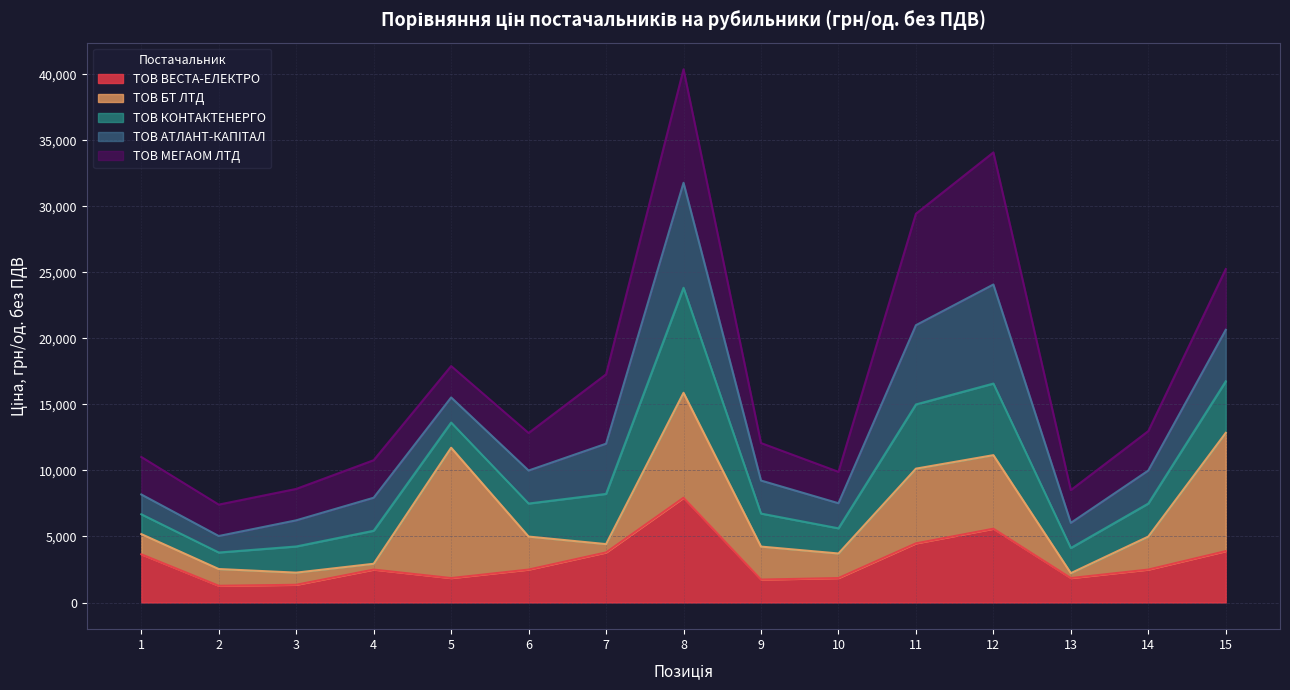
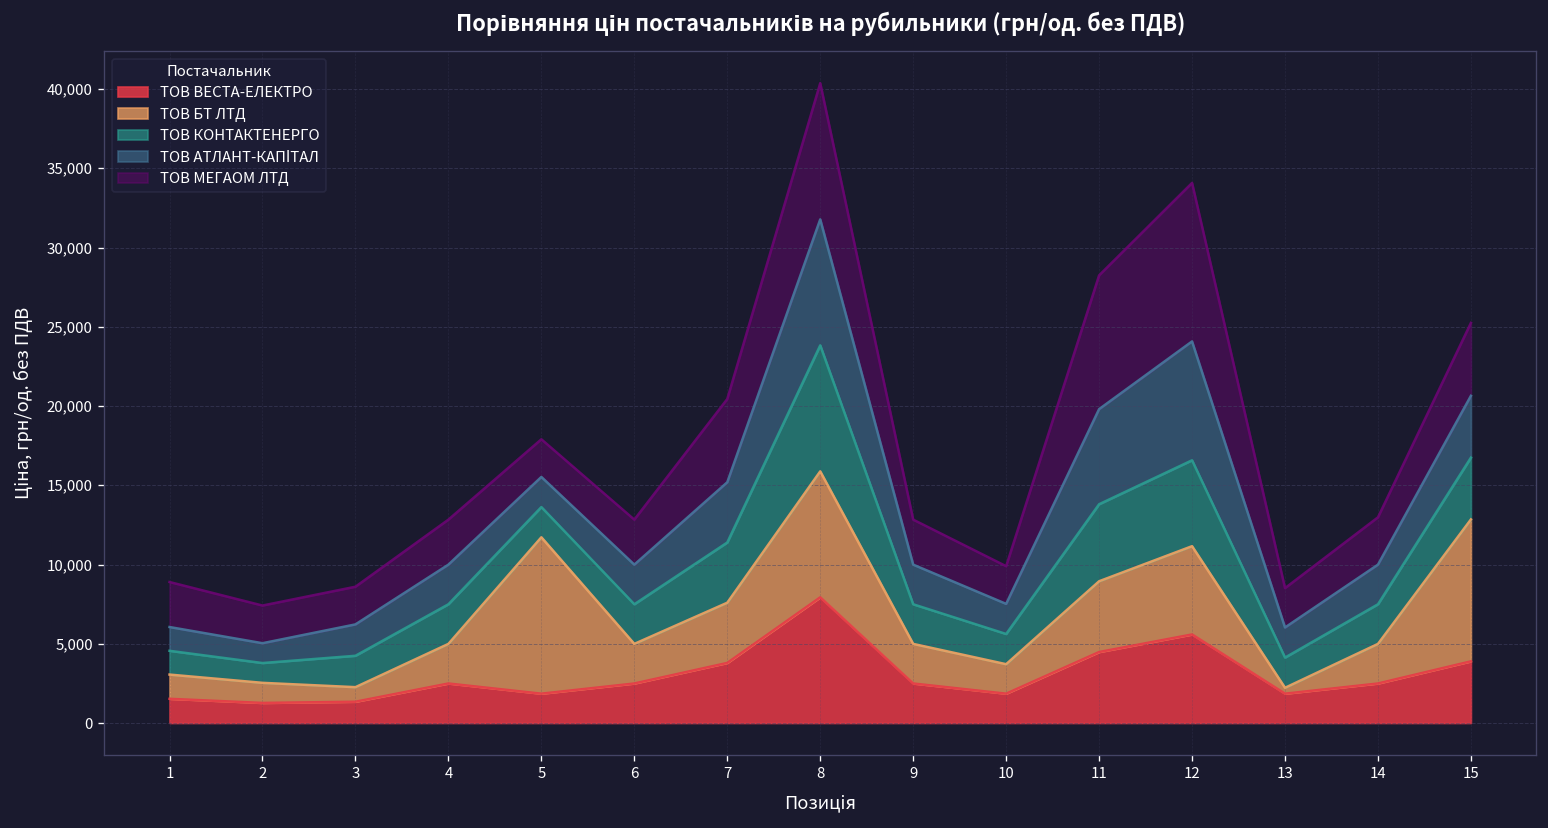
ТОВ ВЕСТА-ЕЛЕКТРО, 1: 3,700 -> 1,500
ТОВ БТ ЛТД, 4: 400 -> 2,500
ТОВ БТ ЛТД, 7: 600 -> 3,800
ТОВ ВЕСТА-ЕЛЕКТРО, 9: 1,700 -> 2,500
ТОВ БТ ЛТД, 11: 5,700 -> 4,500
